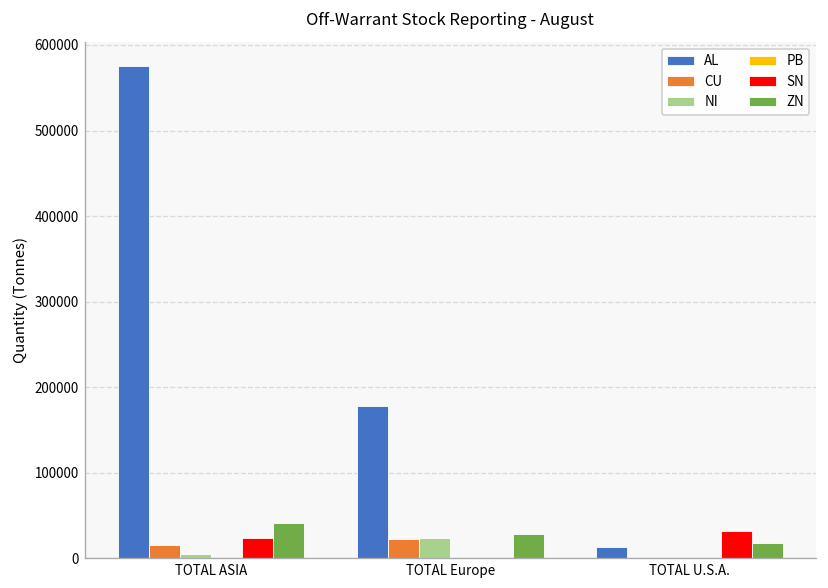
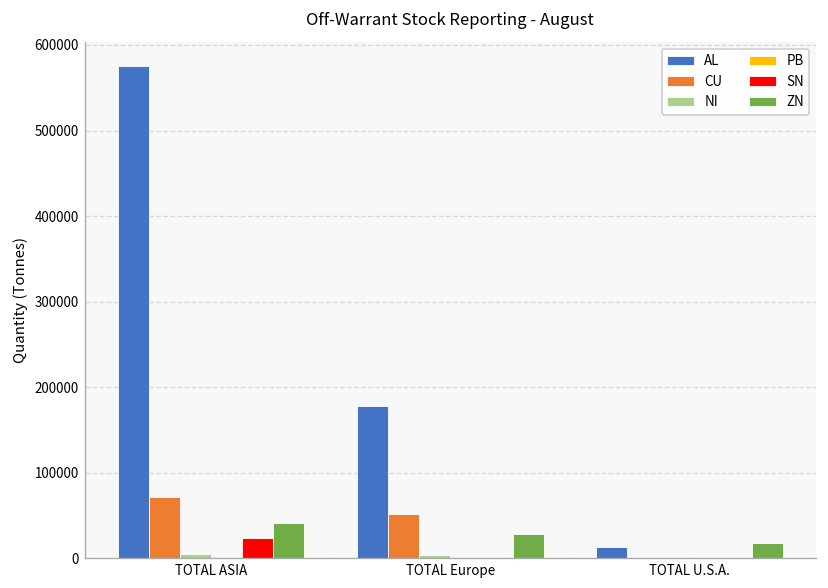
CU, TOTAL ASIA: 10000 -> 70000
CU, TOTAL Europe: 20000 -> 50000
NI, TOTAL Europe: 20000 -> 0
SN, TOTAL U.S.A.: 30000 -> 0
